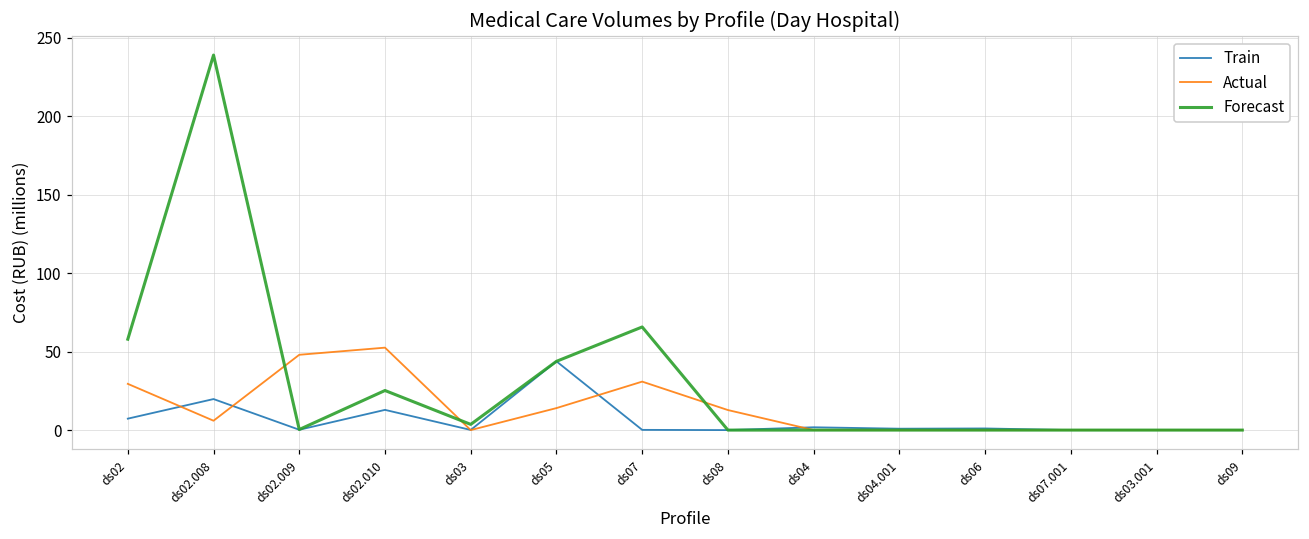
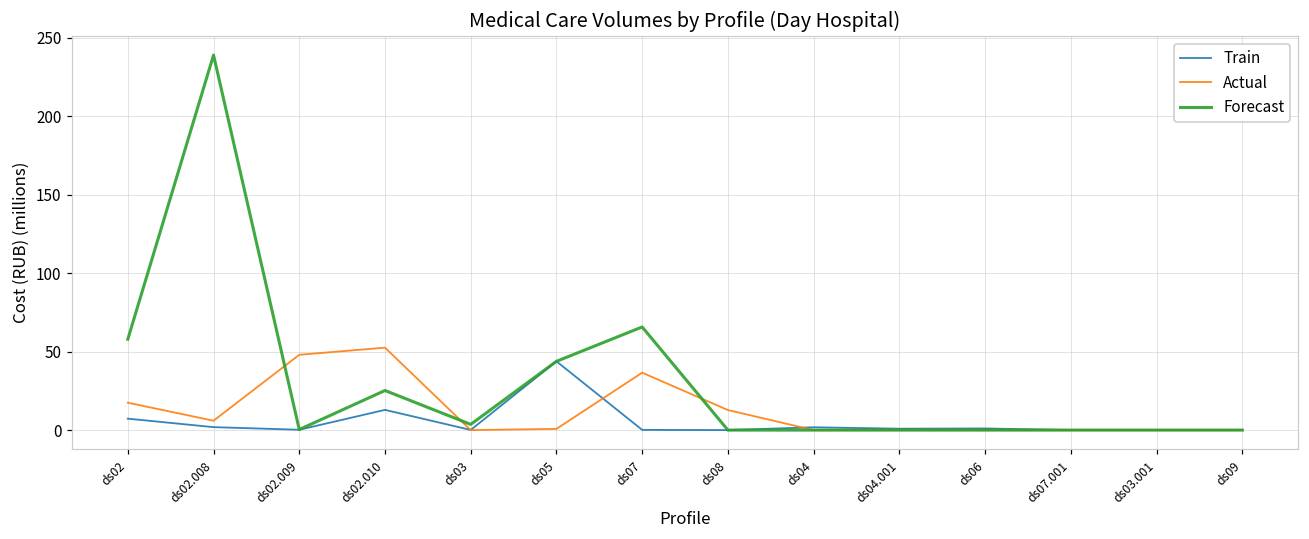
Actual, ds02: 29 -> 17
Train, ds02.008: 20 -> 2
Actual, ds05: 14 -> 1
Actual, ds07: 31 -> 37
